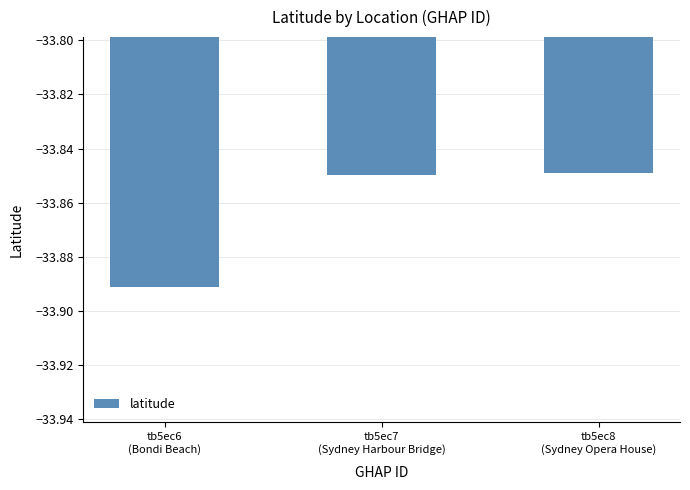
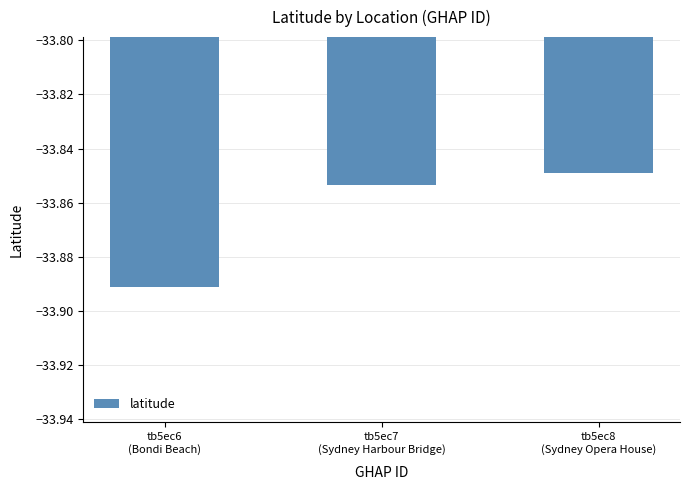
tb5ec7 (Sydney Harbour Bridge): -33.850 -> -33.853
